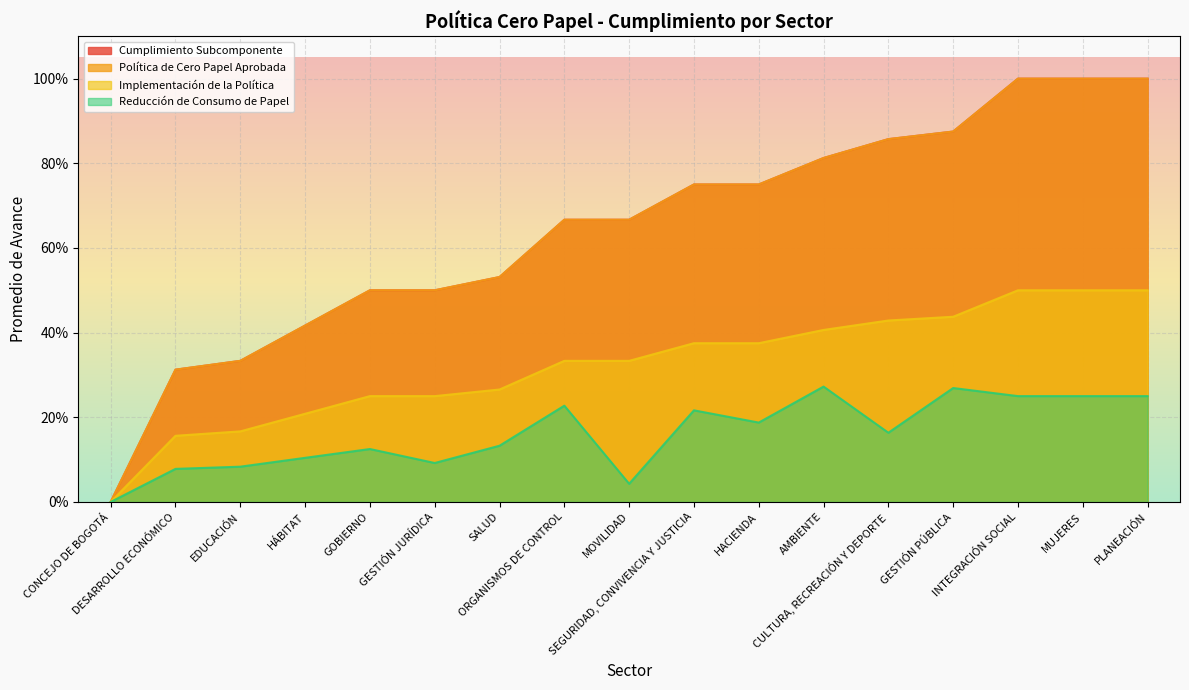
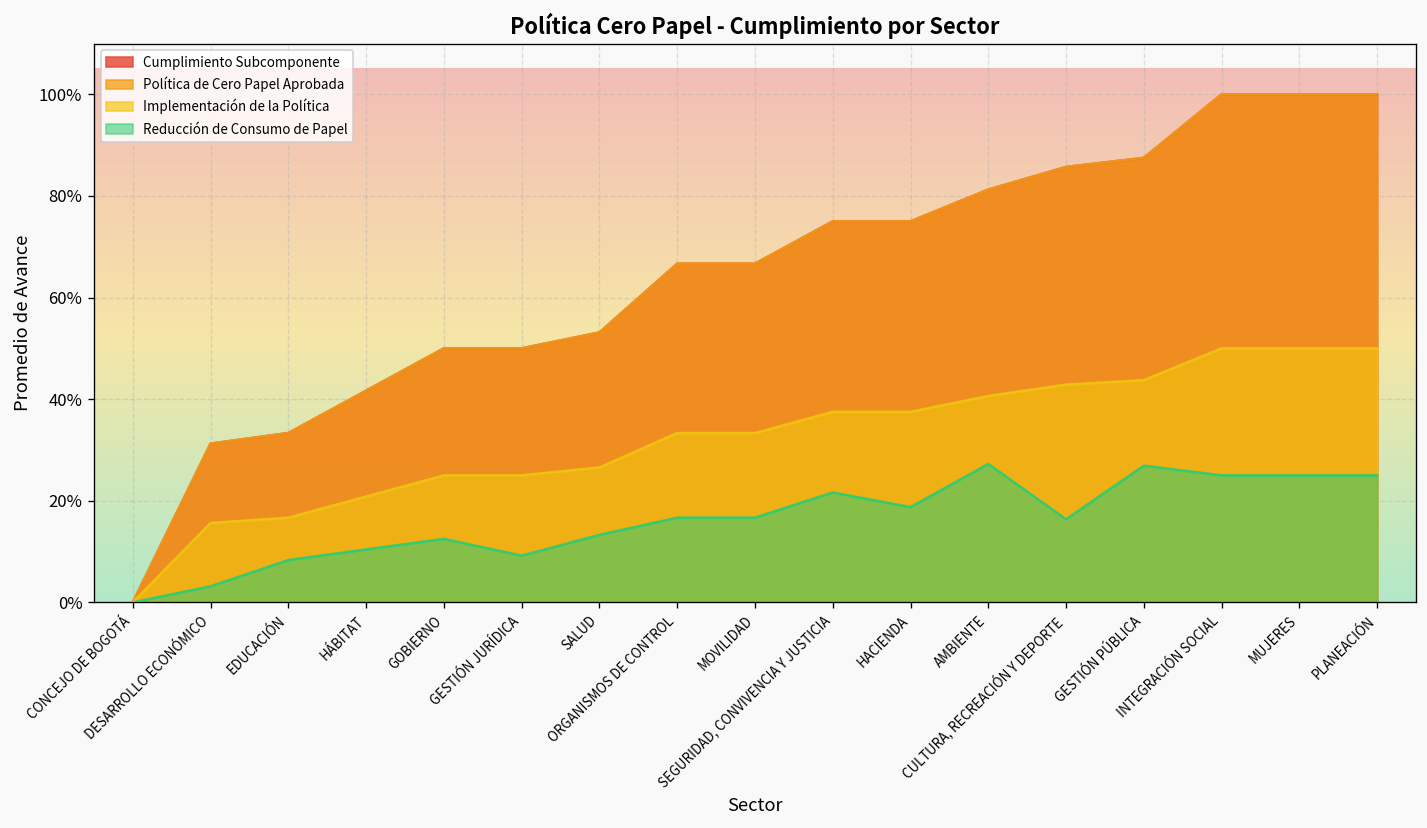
Reducción de Consumo de Papel, DESARROLLO ECONÓMICO: 8% -> 3%
Reducción de Consumo de Papel, ORGANISMOS DE CONTROL: 23% -> 17%
Reducción de Consumo de Papel, MOVILIDAD: 4% -> 17%
